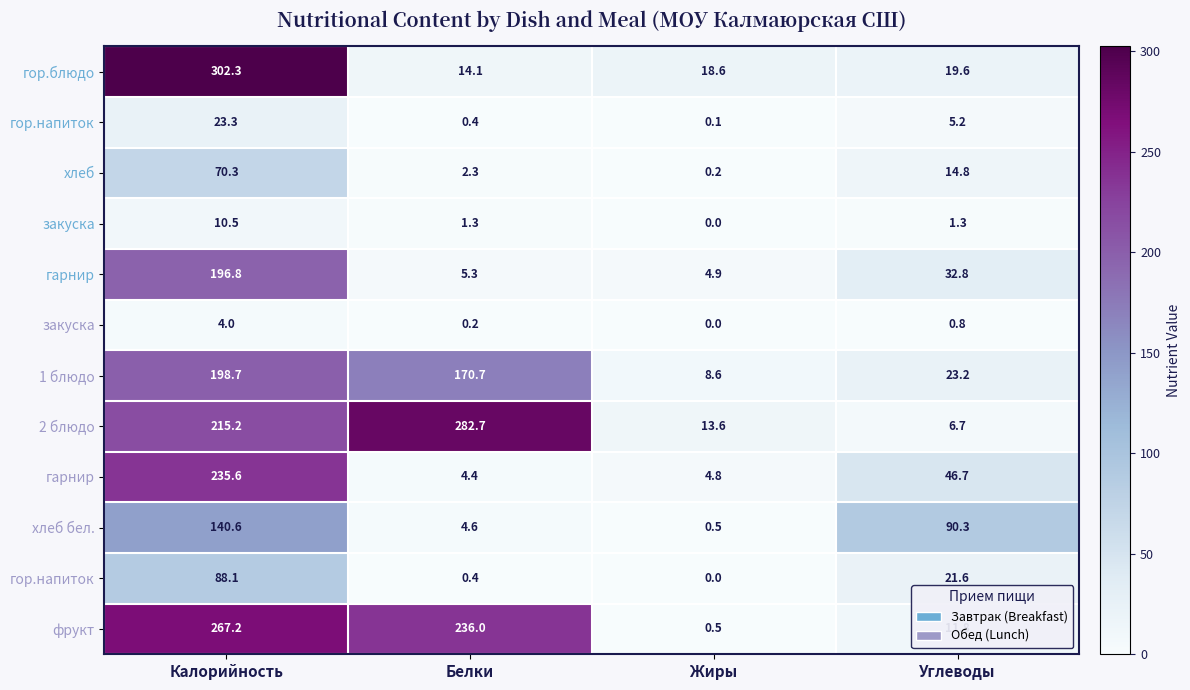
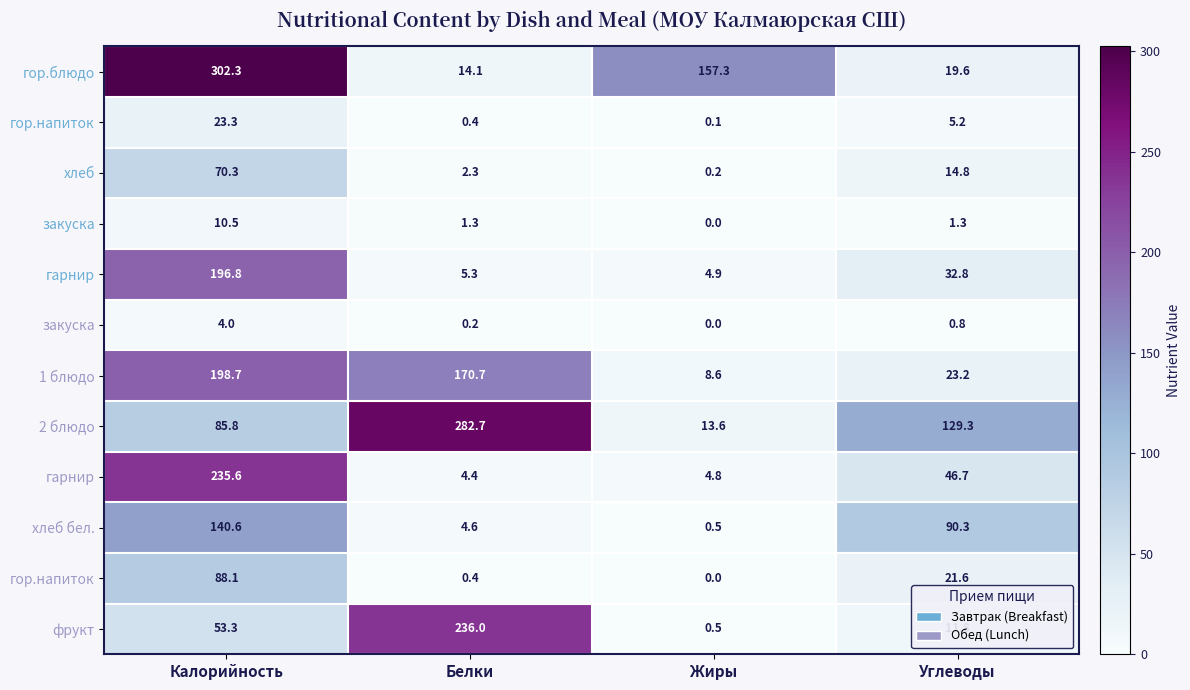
гор.блюдо, Жиры: 18.6 -> 157.3
2 блюдо, Калорийность: 215.2 -> 85.8
2 блюдо, Углеводы: 6.7 -> 129.3
фрукт, Калорийность: 267.2 -> 53.3
